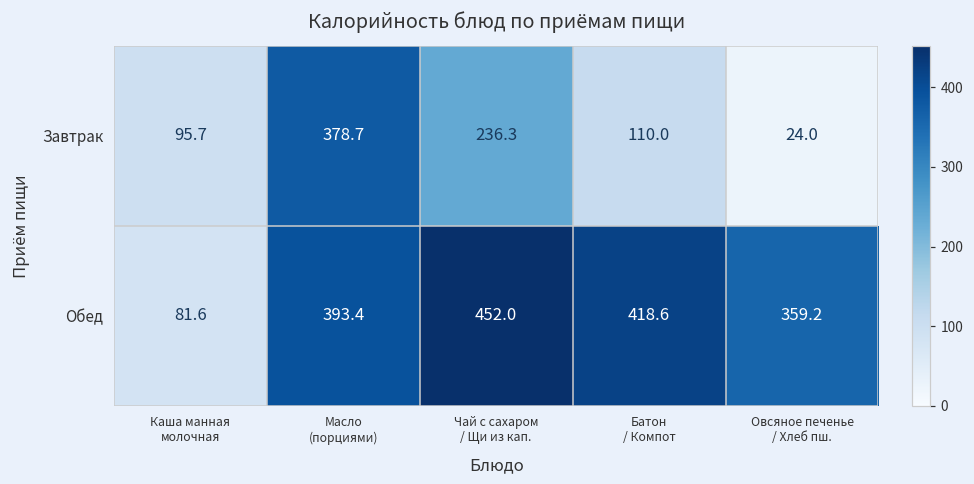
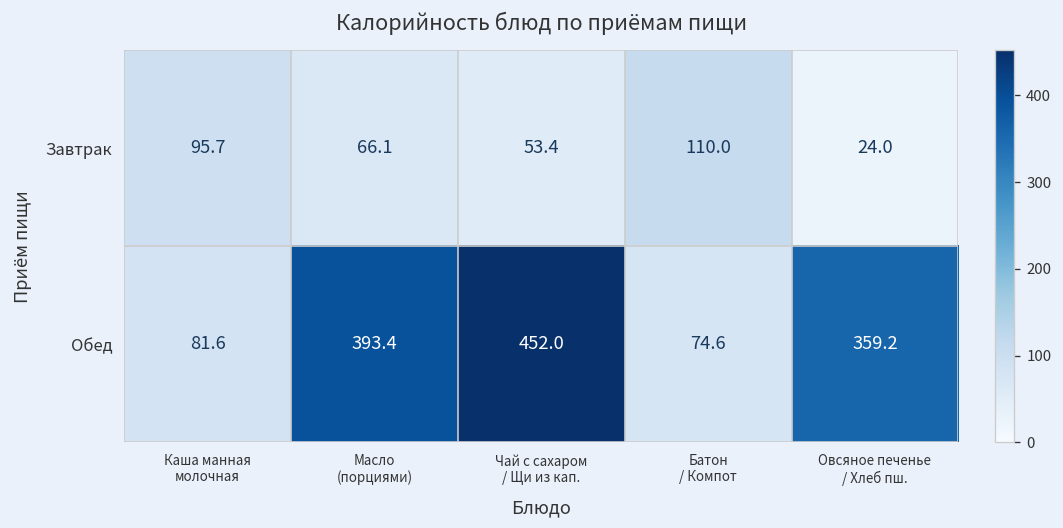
Завтрак, Масло (порциями): 378.7 -> 66.1
Завтрак, Чай с сахаром / Щи из кап.: 236.3 -> 53.4
Обед, Батон / Компот: 418.6 -> 74.6
